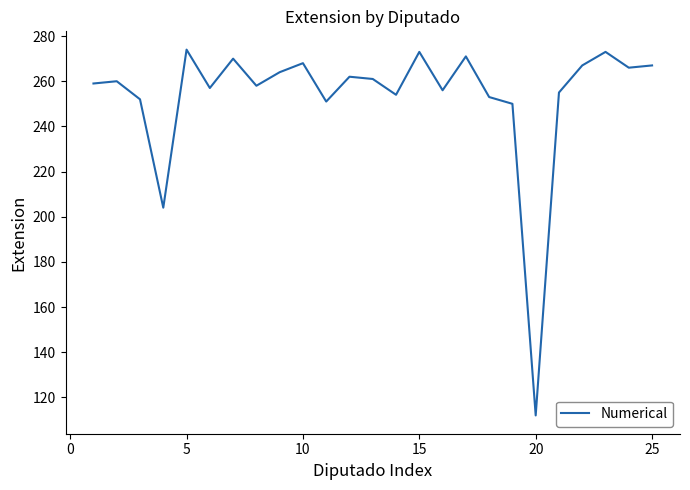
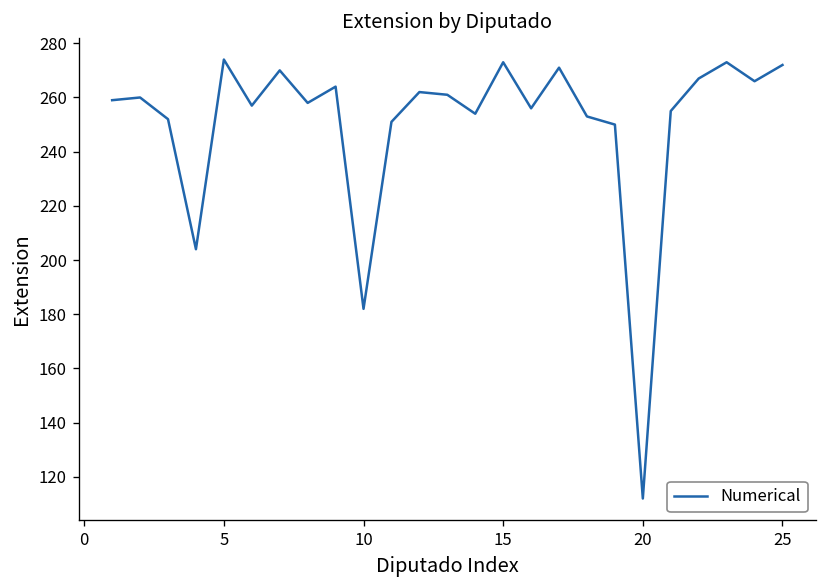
10: 268 -> 182
25: 267 -> 272
